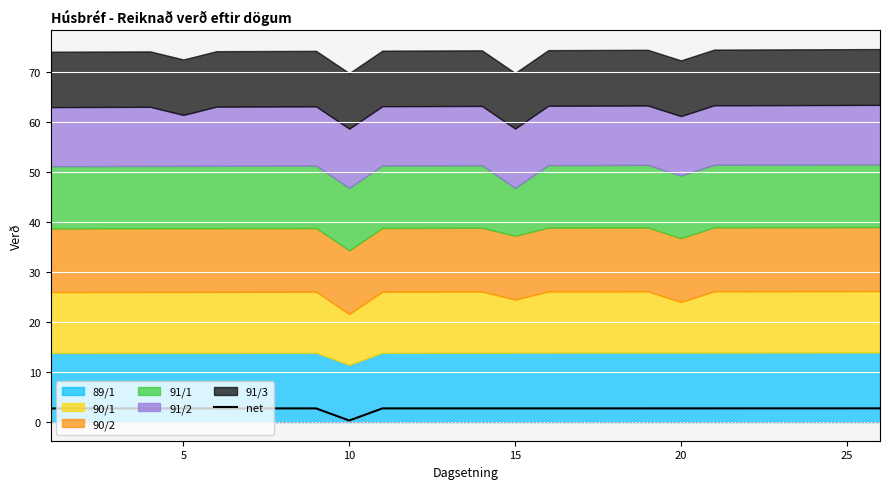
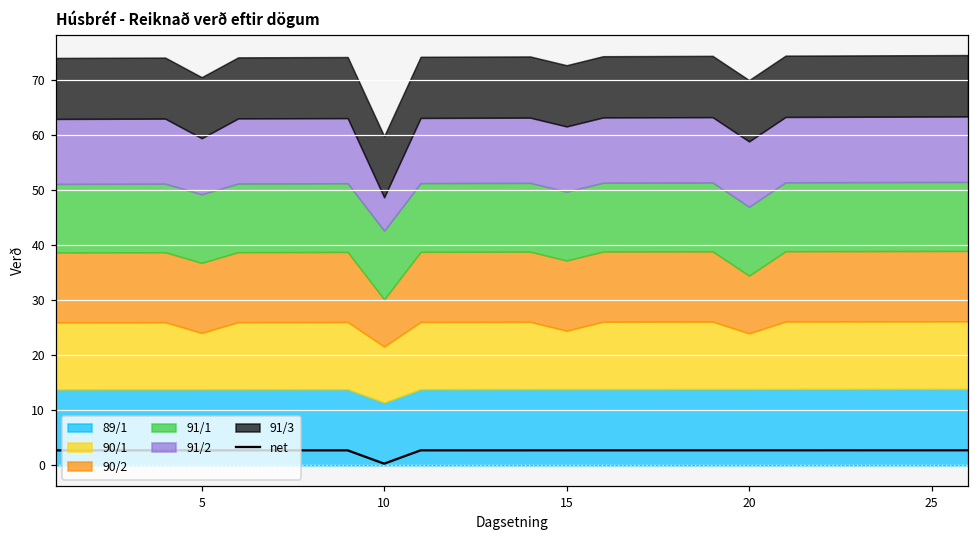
90/1, 5: 12 -> 10
90/2, 10: 13 -> 9
91/2, 10: 12 -> 6
91/1, 15: 10 -> 12
90/2, 20: 13 -> 10
